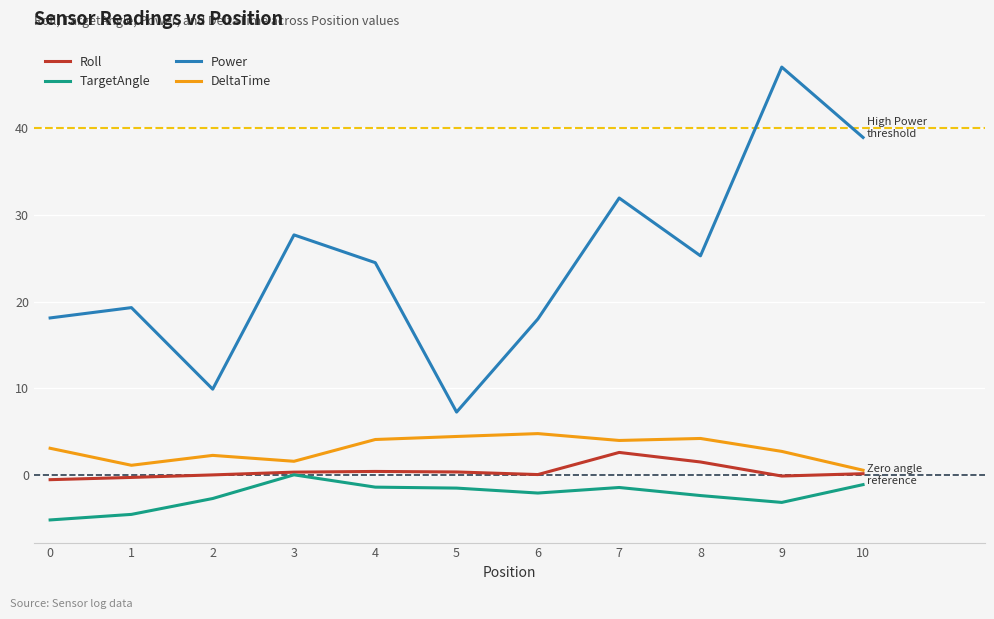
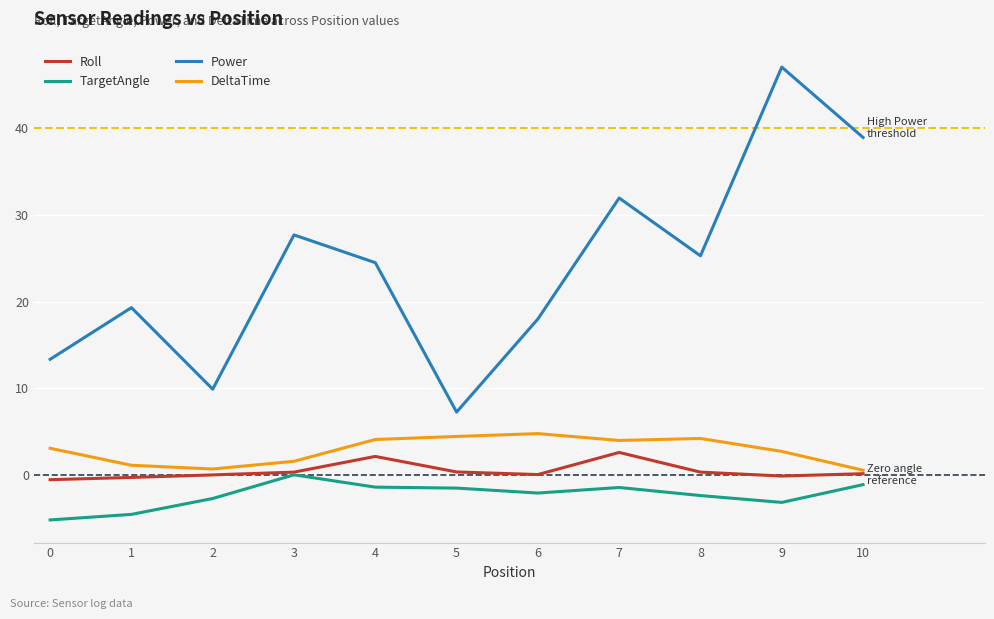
Power, 0: 18 -> 13
DeltaTime, 2: 2 -> 1
Roll, 4: 0 -> 2
Roll, 8: 2 -> 0
